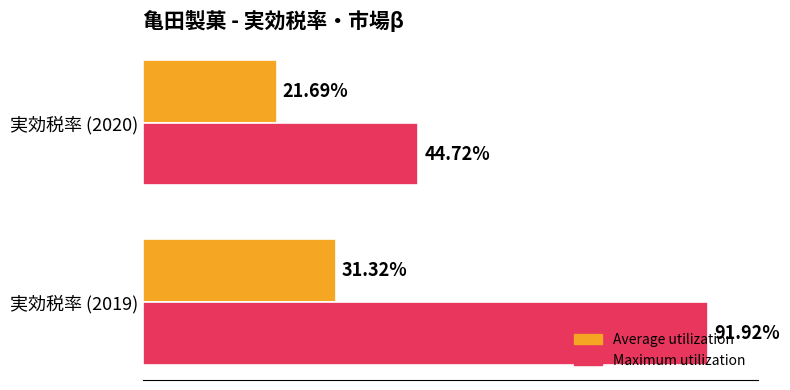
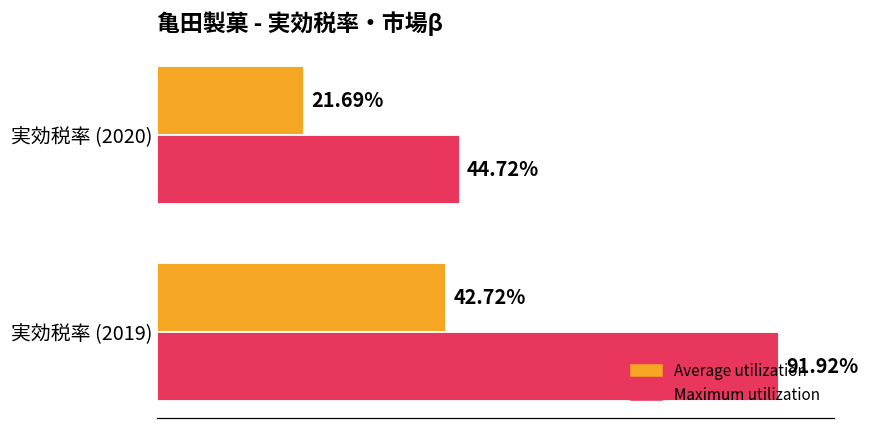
Average utilization, 実効税率 (2019): 31.32% -> 42.72%
